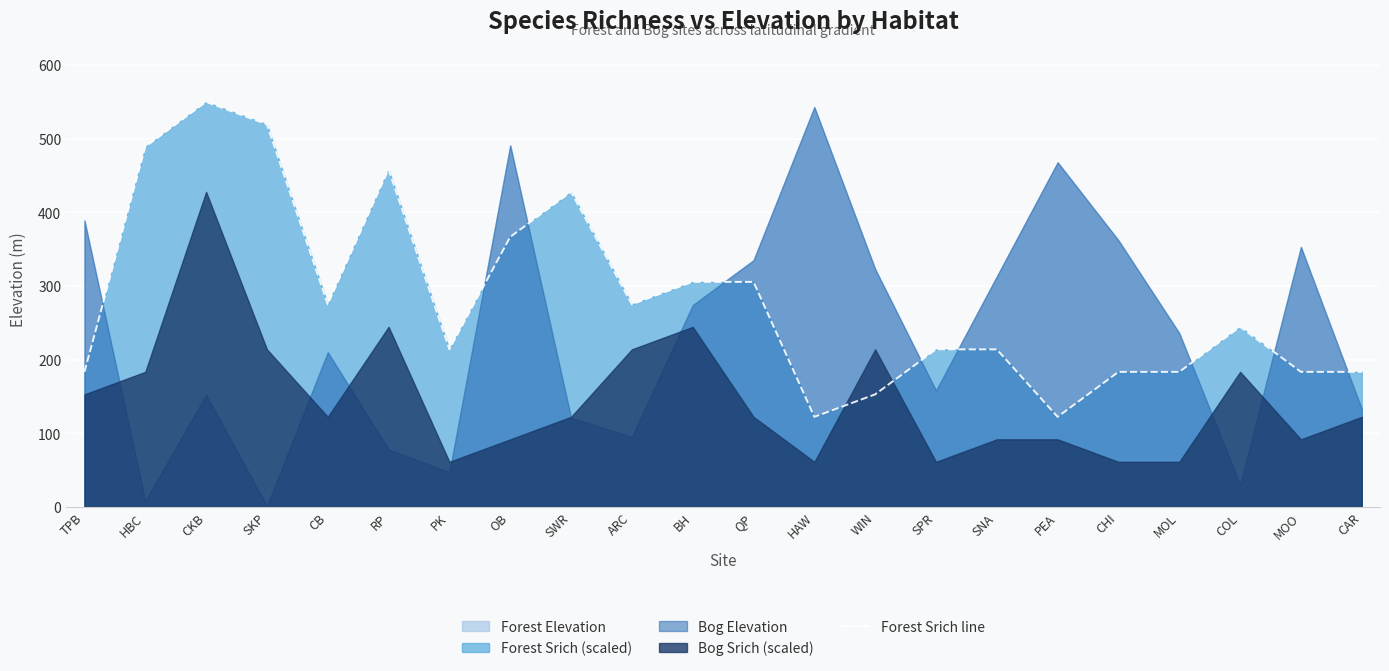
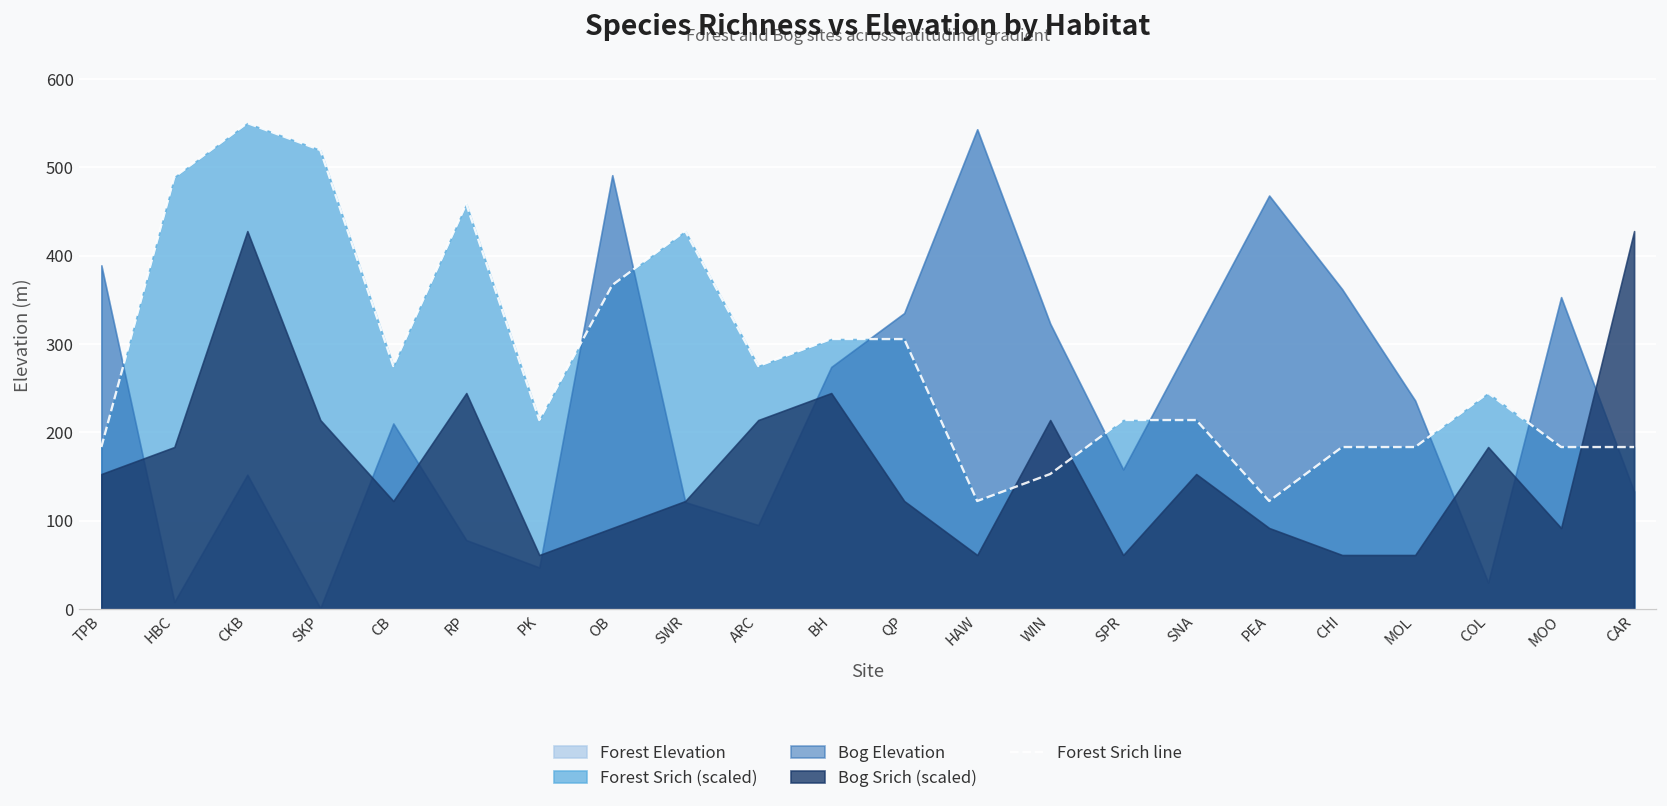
Bog Srich (scaled), SNA: 90 -> 150
Bog Srich (scaled), CAR: 120 -> 430
